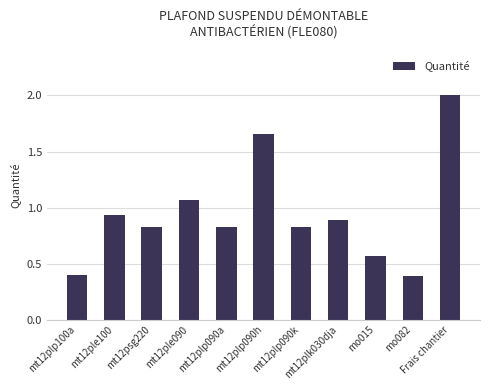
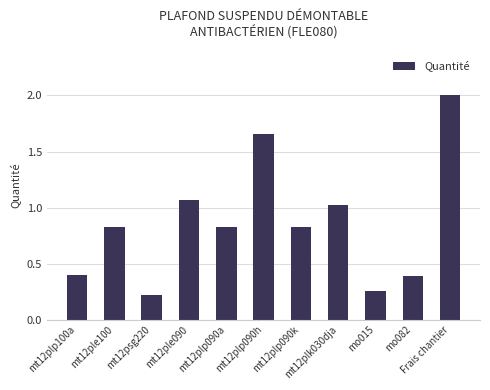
mt12ple100: 0.93 -> 0.83
mt12psg220: 0.83 -> 0.22
mt12plk030dja: 0.89 -> 1.02
mo015: 0.57 -> 0.25
